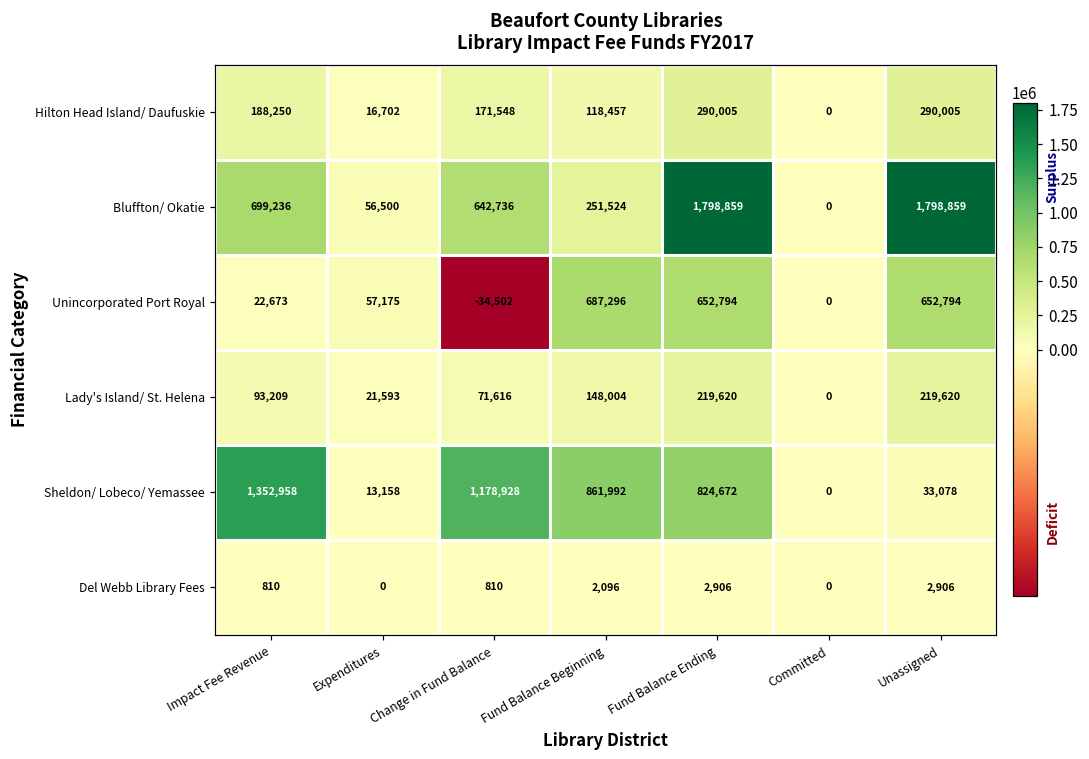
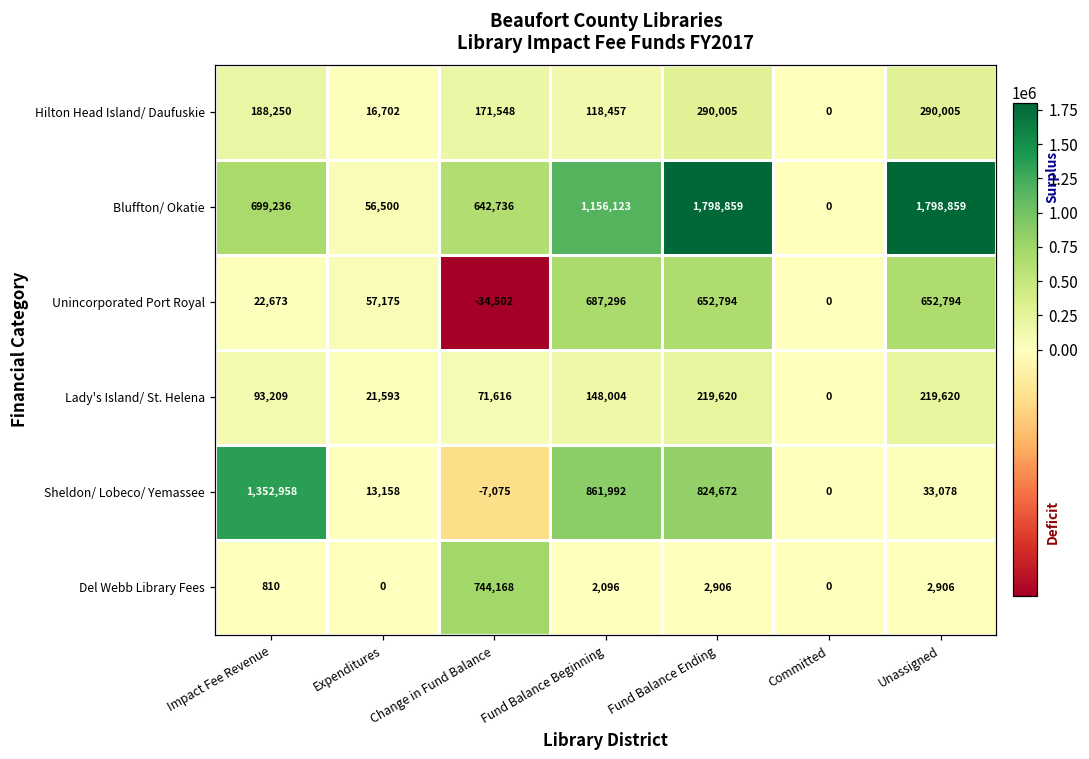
Bluffton/ Okatie, Fund Balance Beginning: 251,524 -> 1,156,123
Sheldon/ Lobeco/ Yemassee, Change in Fund Balance: 1,178,928 -> -7,075
Del Webb Library Fees, Change in Fund Balance: 810 -> 744,168
